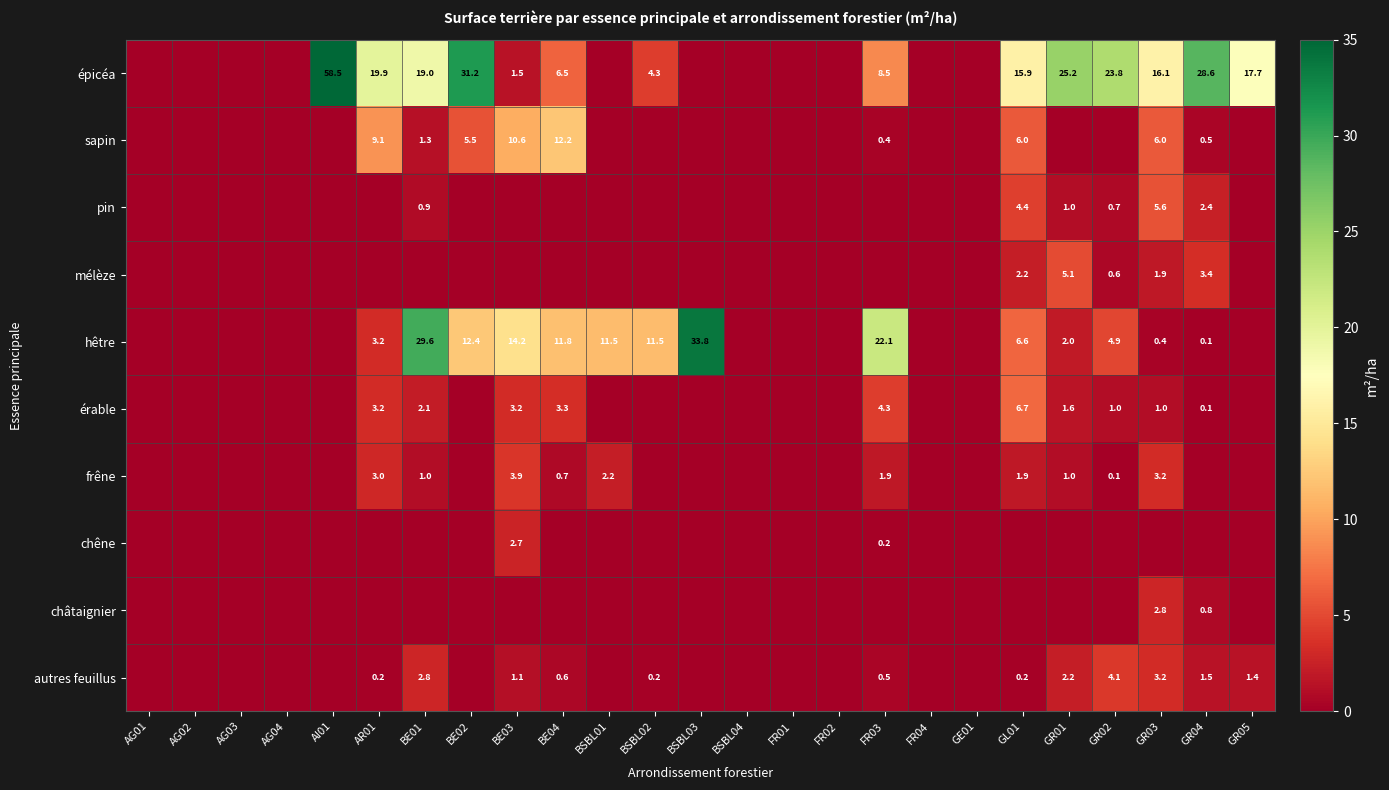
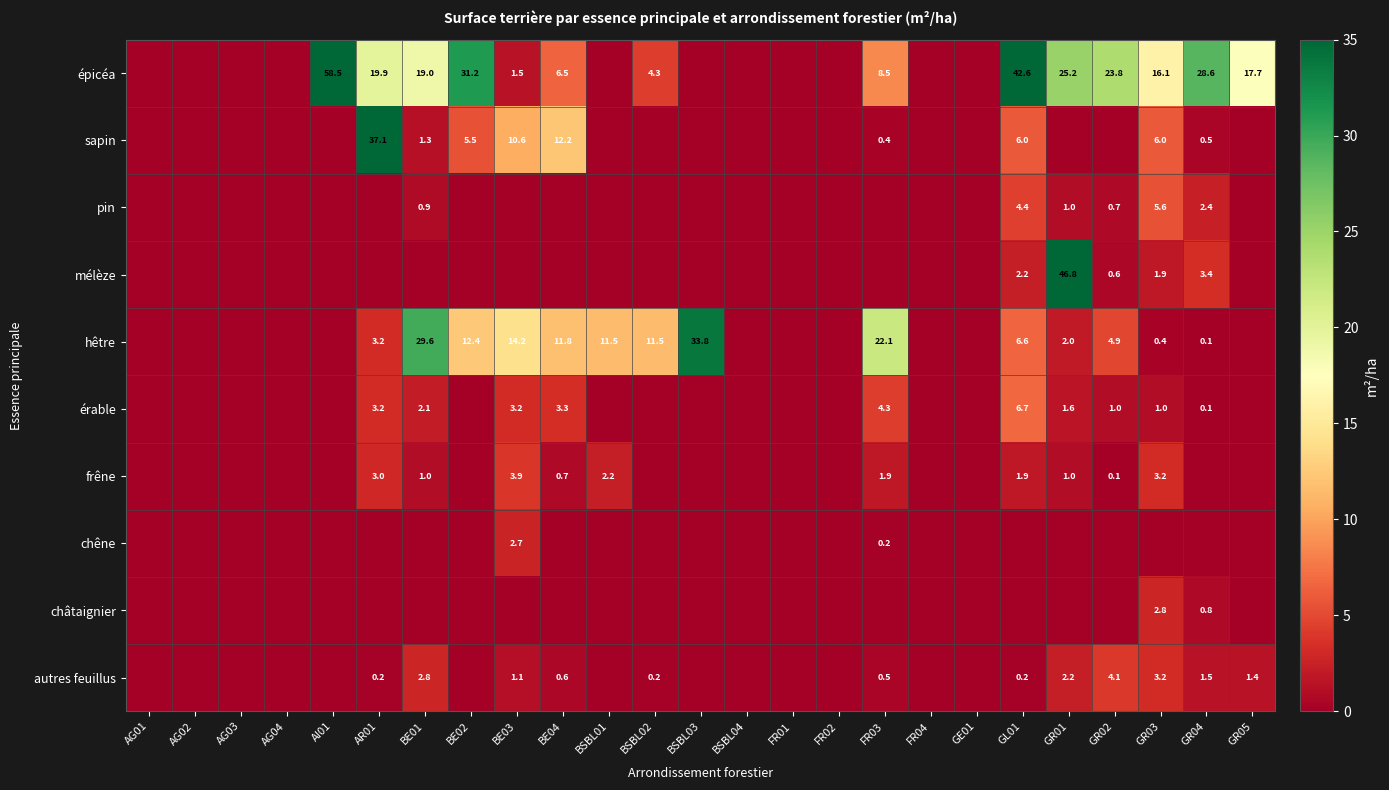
épicéa, GL01: 15.9 -> 42.6
sapin, AR01: 9.1 -> 37.1
mélèze, GR01: 5.1 -> 46.8
